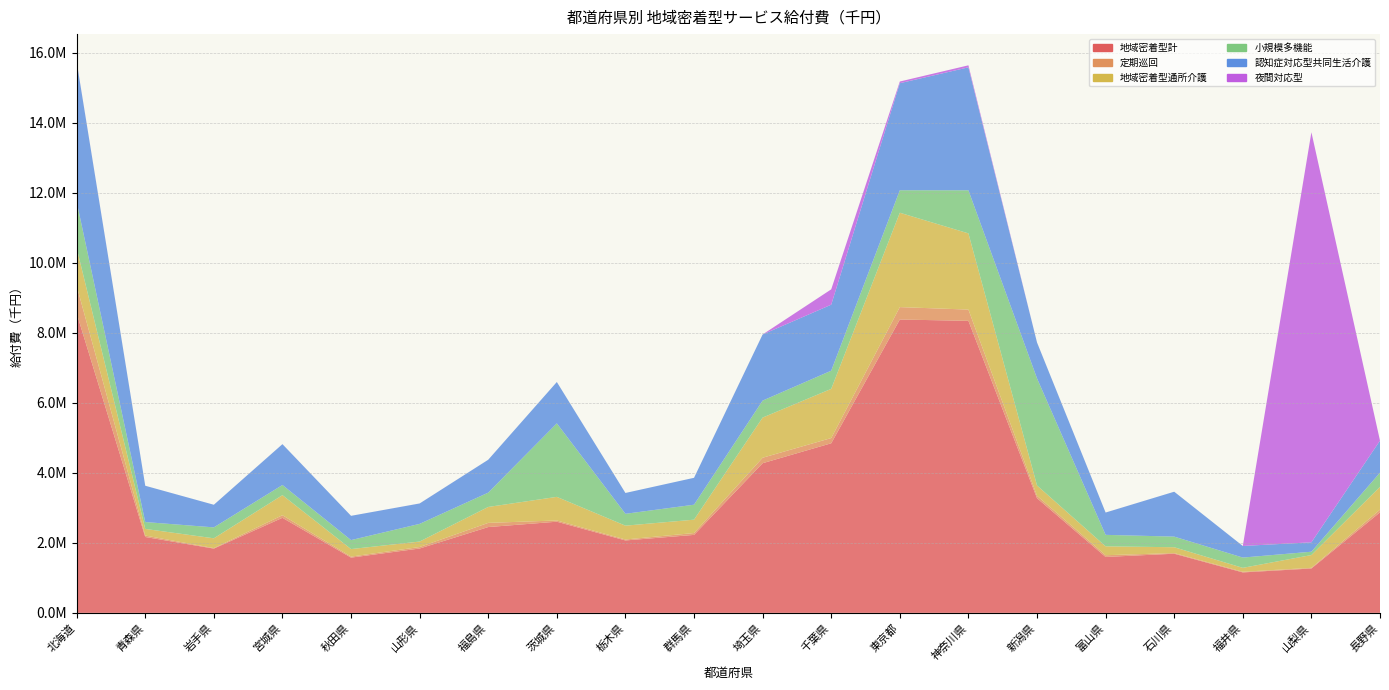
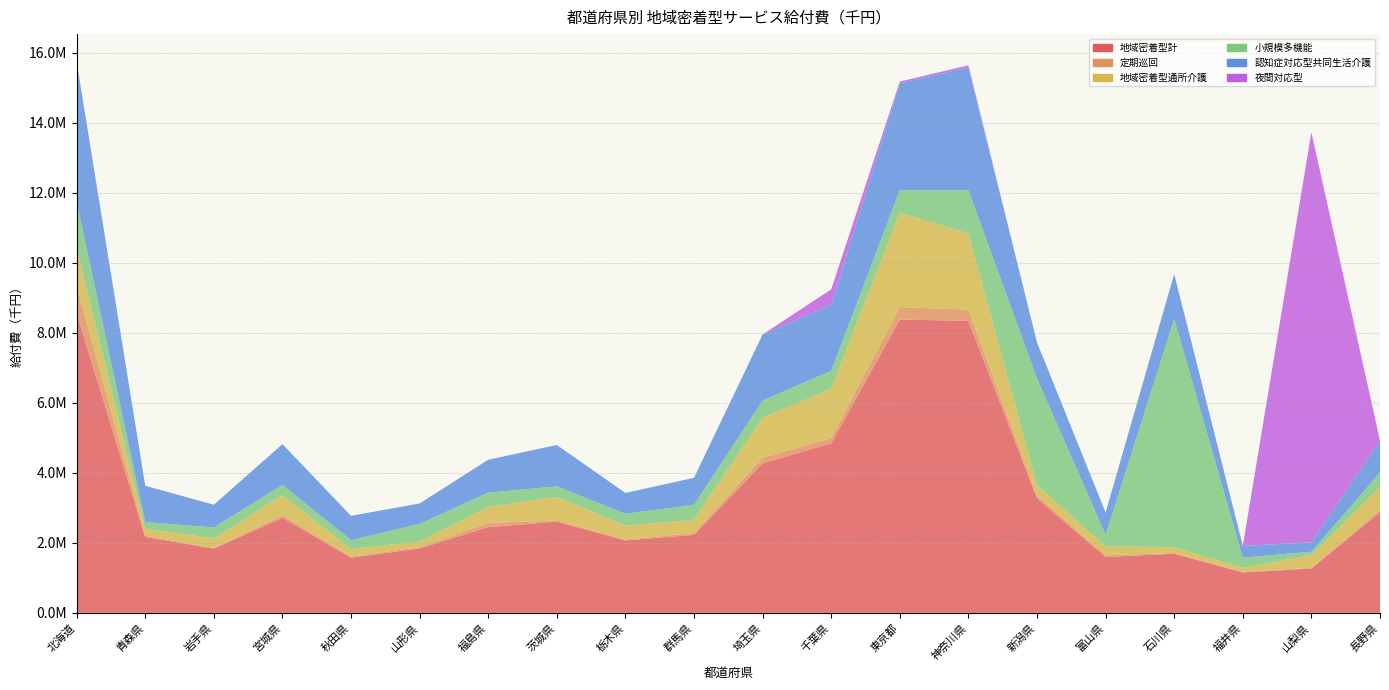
小規模多機能, 茨城県: 2100000 -> 300000
小規模多機能, 石川県: 300000 -> 6500000
